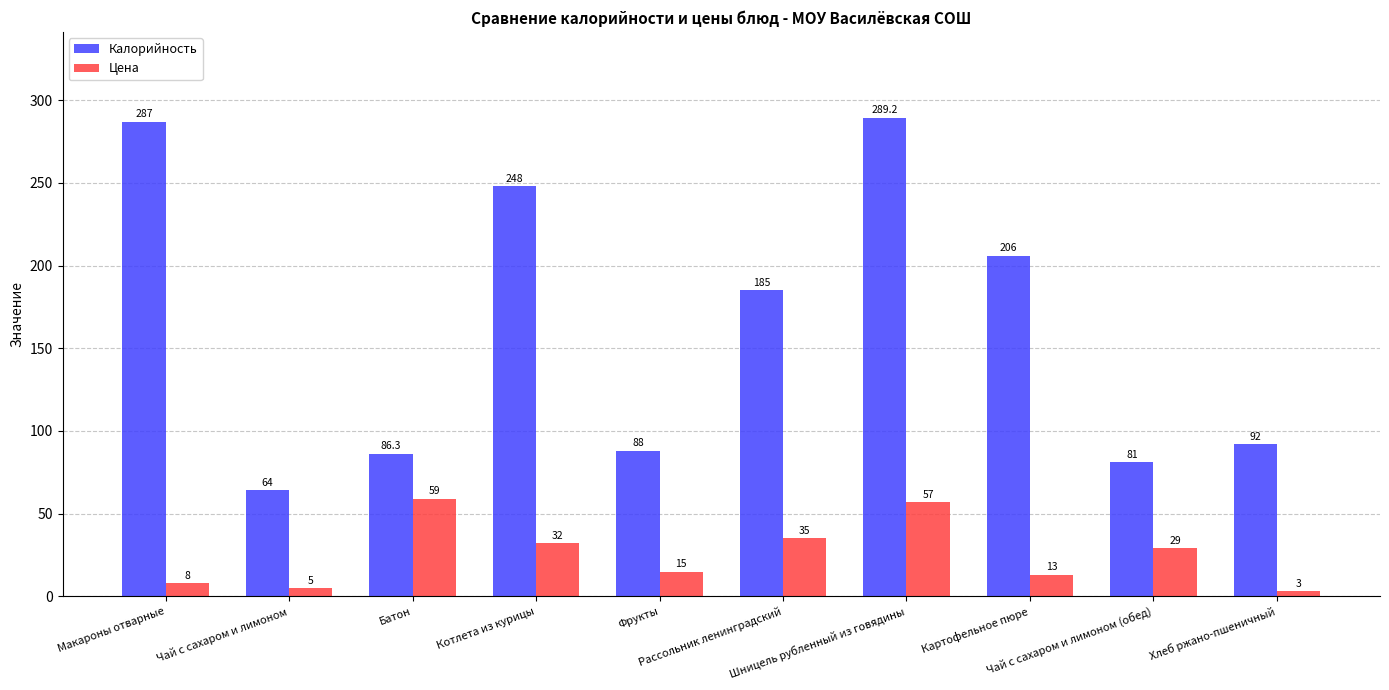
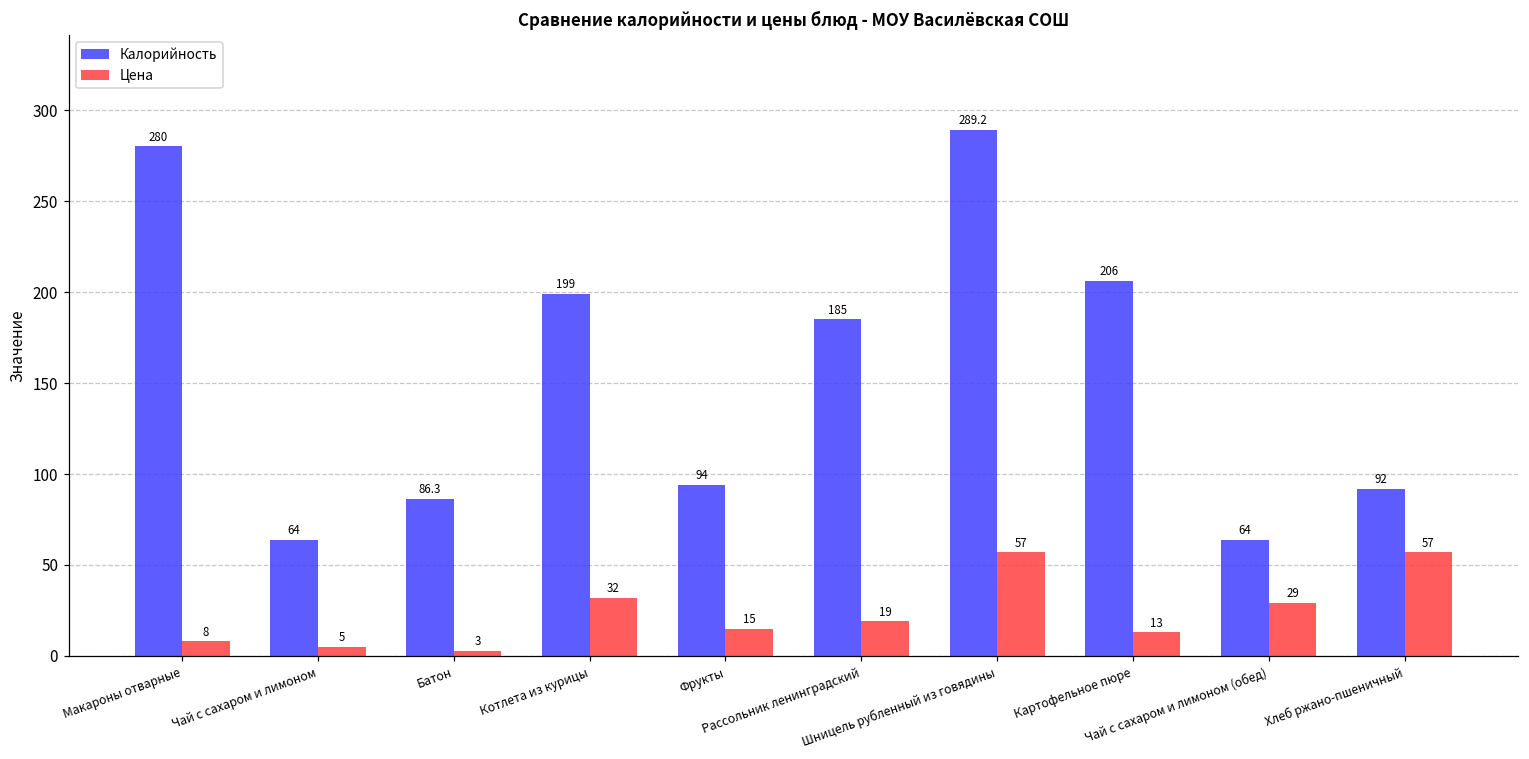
Калорийность, Макароны отварные: 287 -> 280
Цена, Батон: 59 -> 3
Калорийность, Котлета из курицы: 248 -> 199
Калорийность, Фрукты: 88 -> 94
Цена, Рассольник ленинградский: 35 -> 19
Калорийность, Чай с сахаром и лимоном (обед): 81 -> 64
Цена, Хлеб ржано-пшеничный: 3 -> 57
